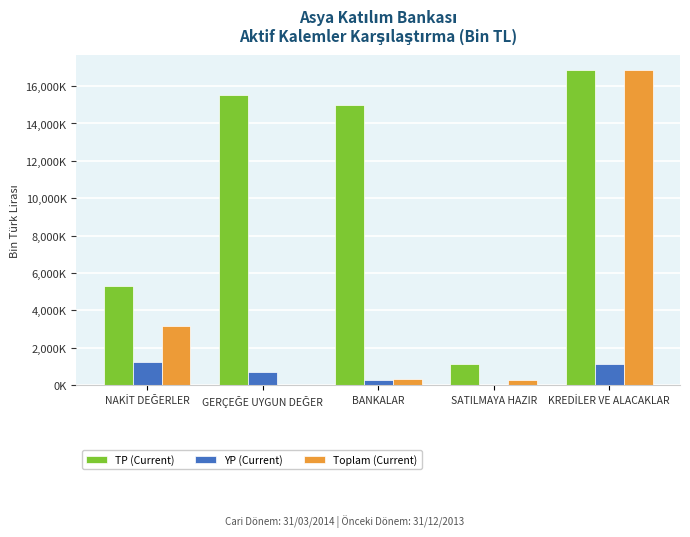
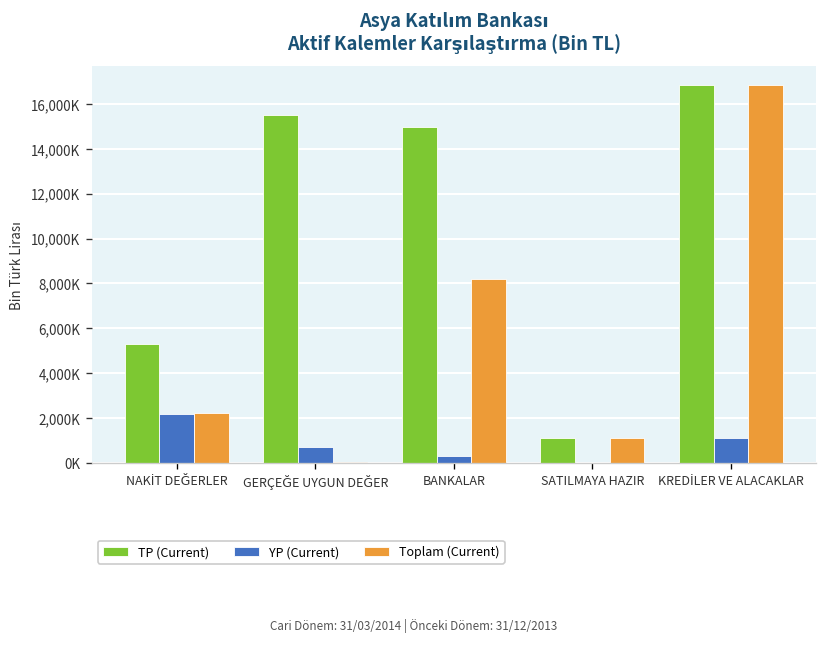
YP (Current), NAKİT DEĞERLER: 1,300,000 -> 2,200,000
Toplam (Current), NAKİT DEĞERLER: 3,200,000 -> 2,200,000
Toplam (Current), BANKALAR: 300,000 -> 8,200,000
Toplam (Current), SATILMAYA HAZIR: 300,000 -> 1,100,000
